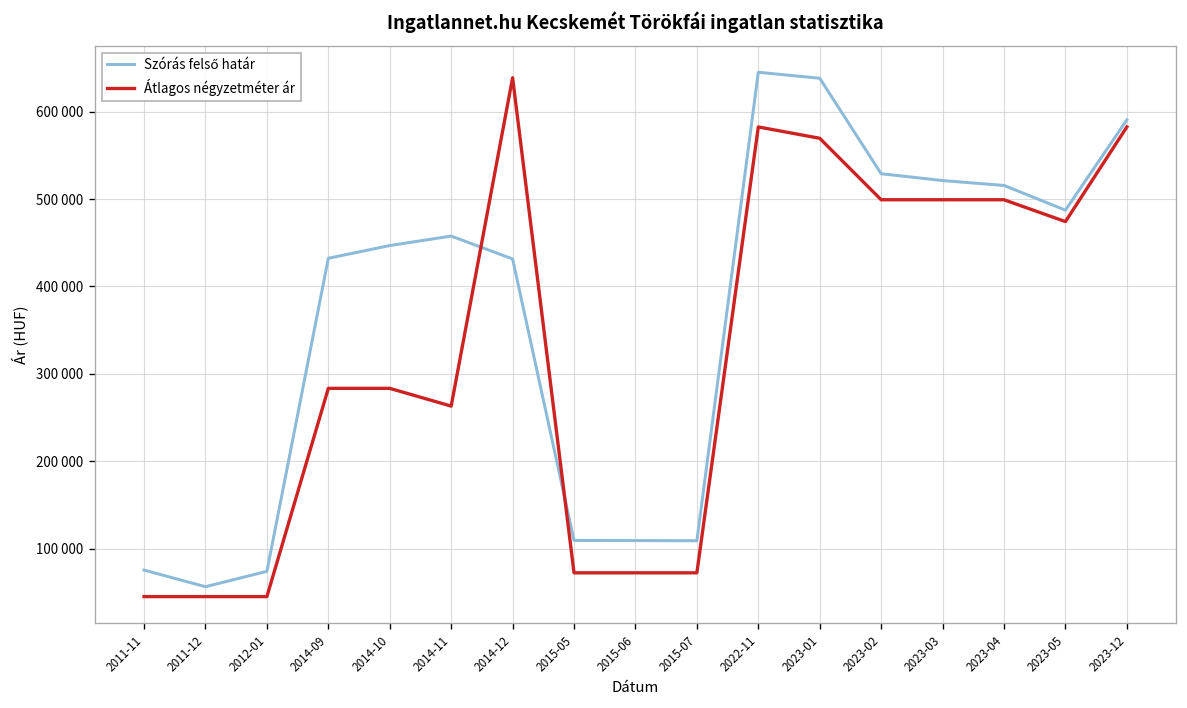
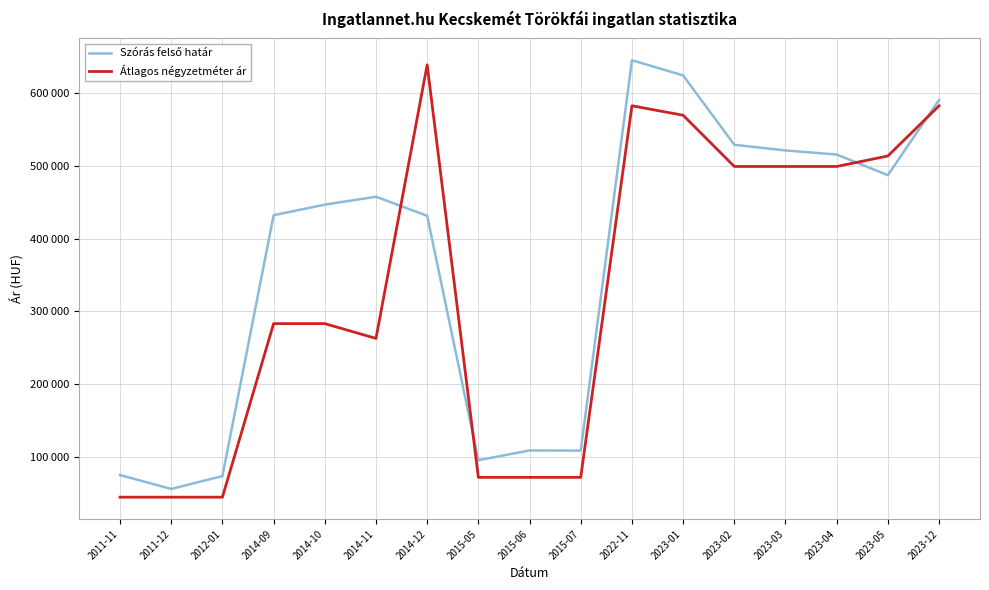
Szórás felső határ, 2015-05: 110000 -> 100000
Szórás felső határ, 2023-01: 640000 -> 620000
Átlagos négyzetméter ár, 2023-05: 470000 -> 510000
